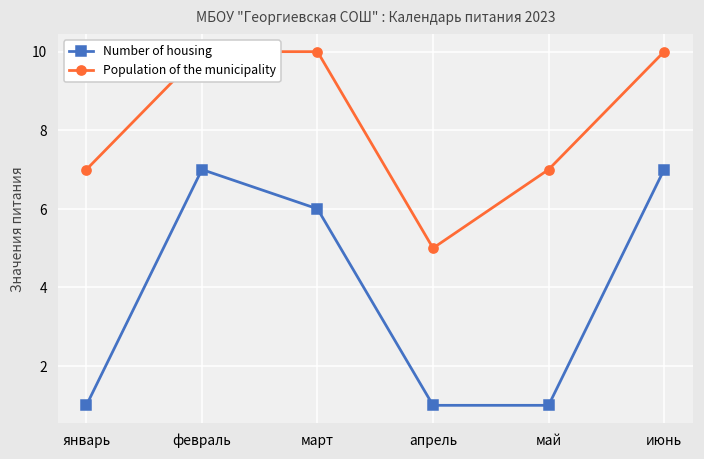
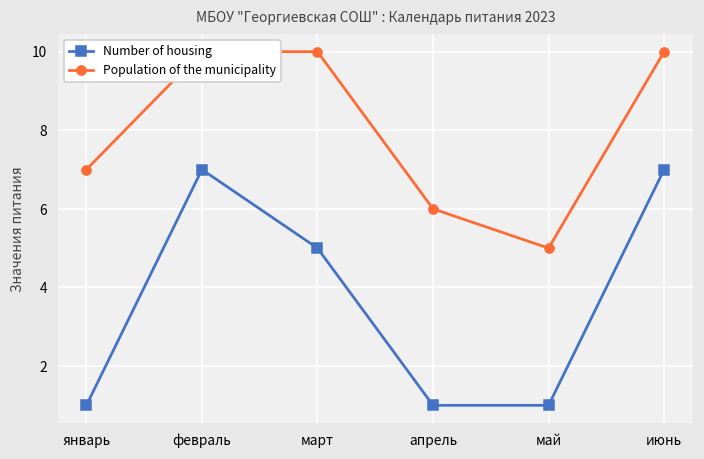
Number of housing, март: 6 -> 5
Population of the municipality, апрель: 5 -> 6
Population of the municipality, май: 7 -> 5
